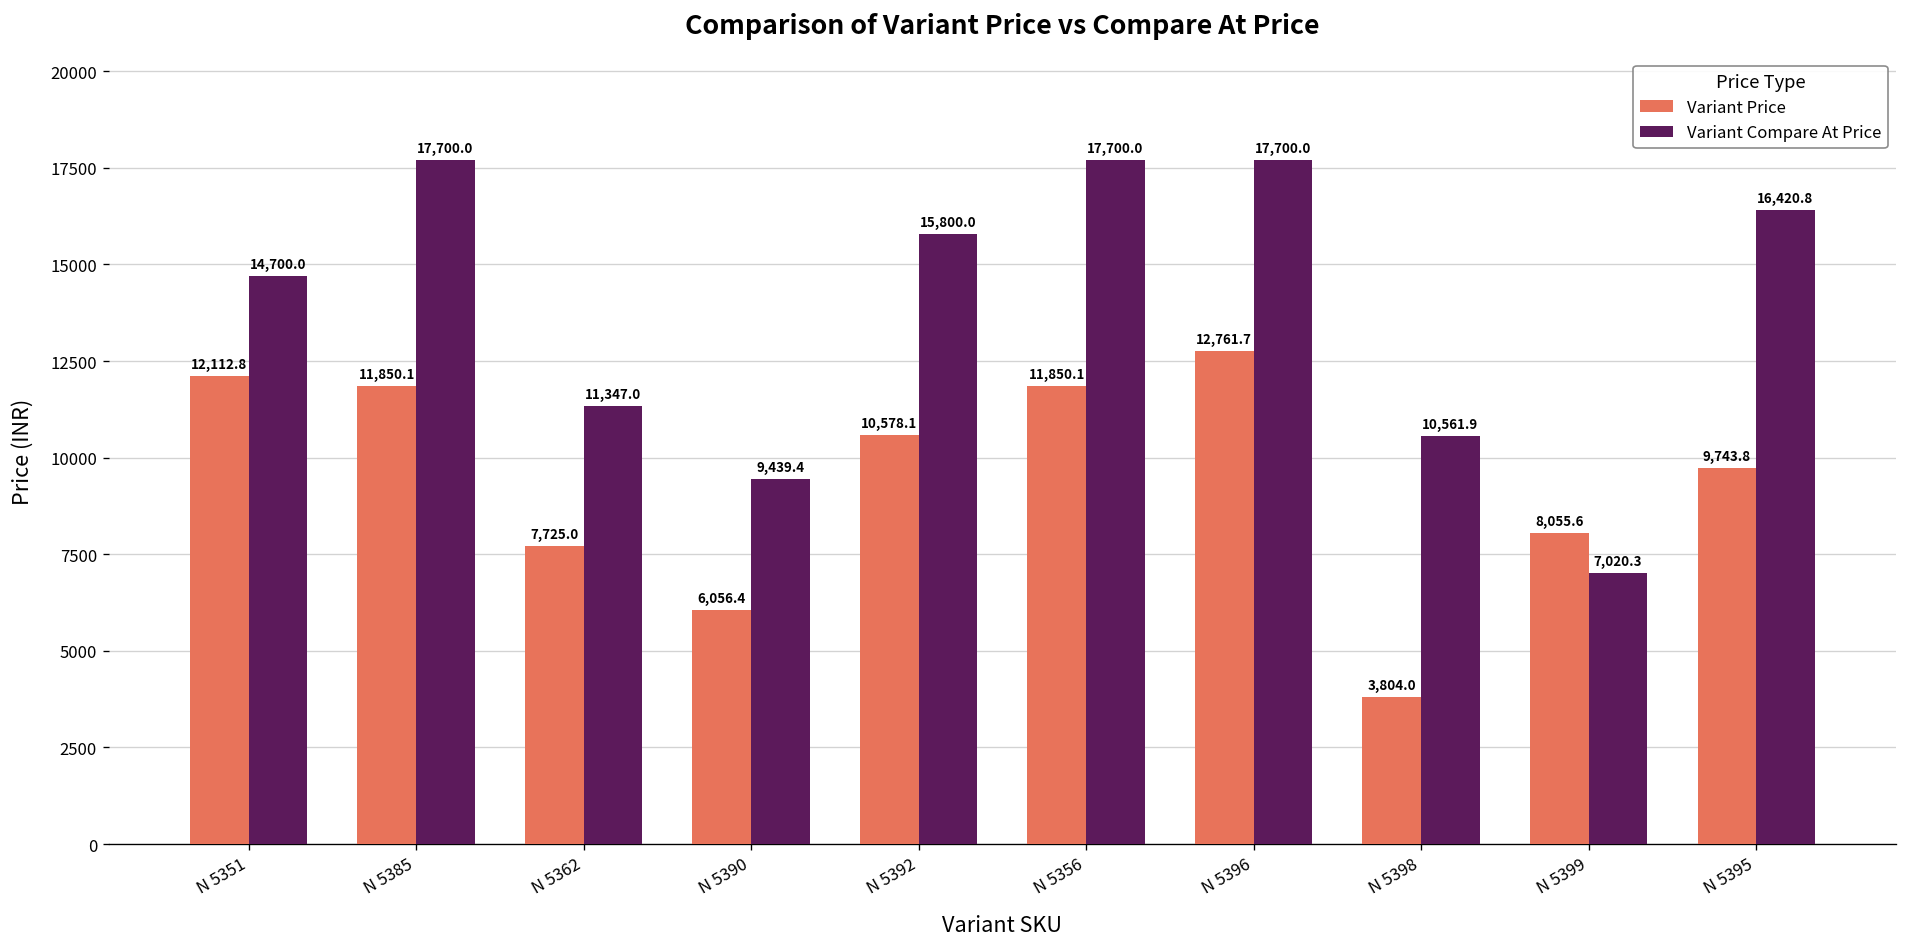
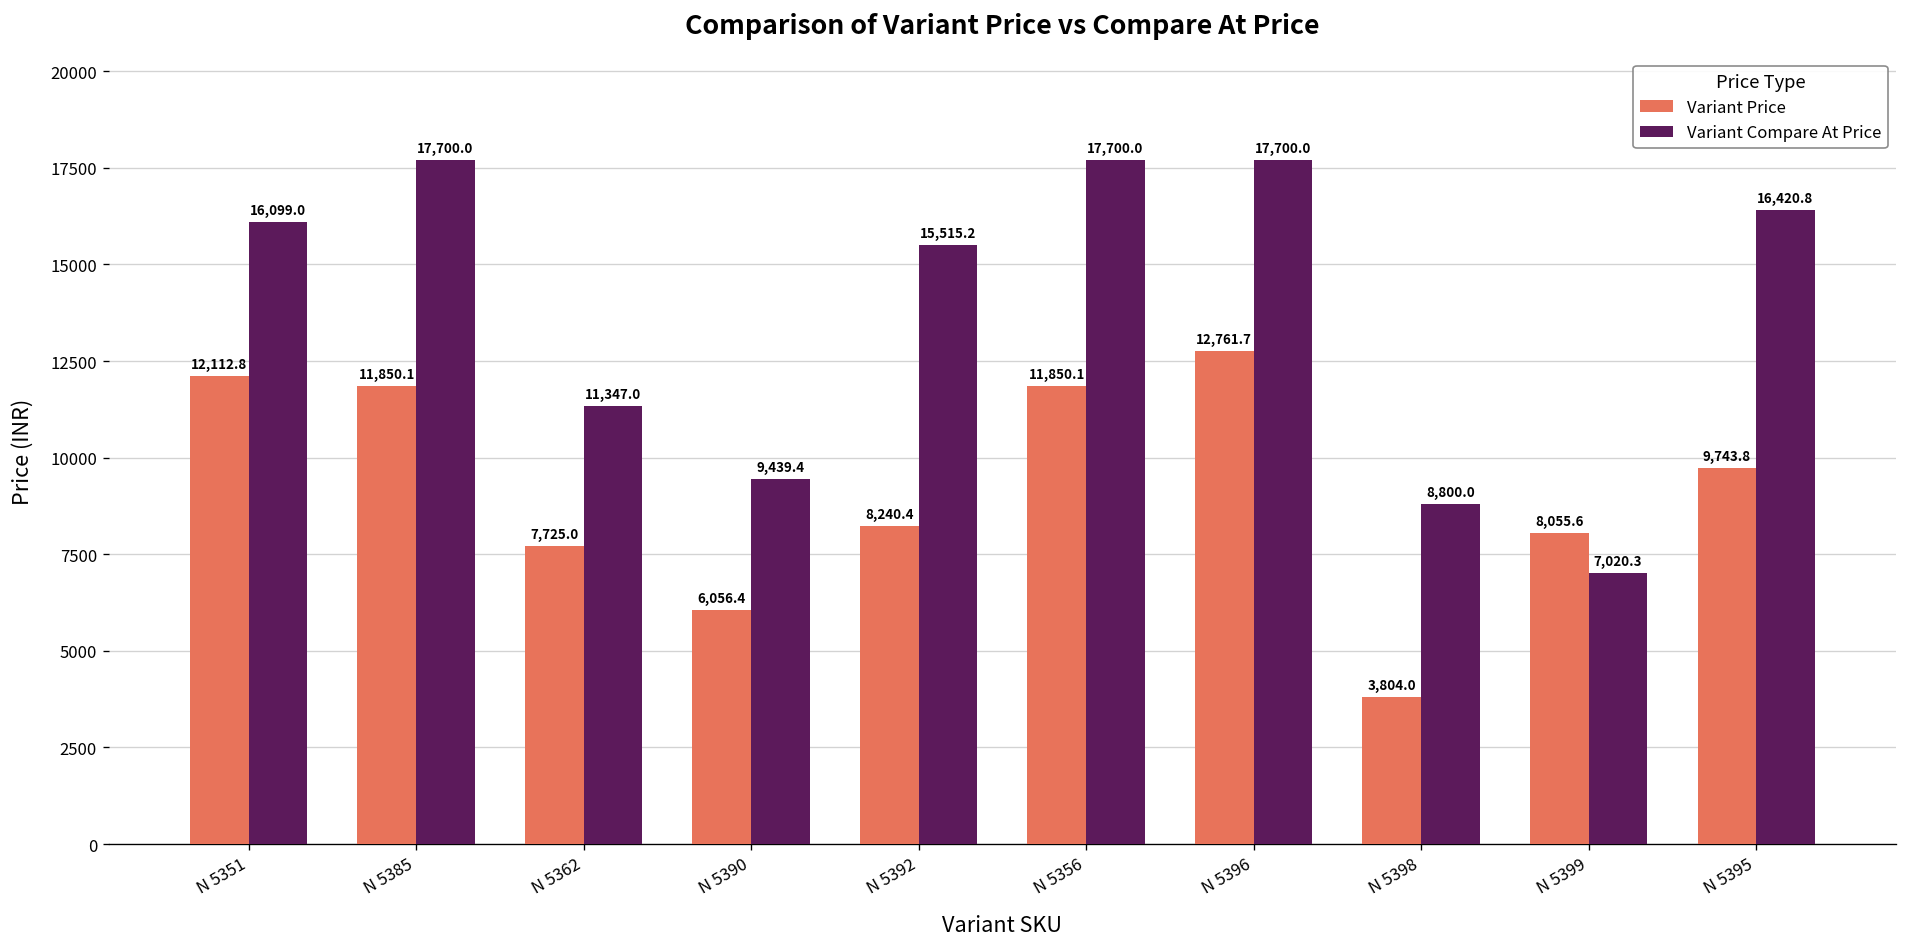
Variant Compare At Price, N 5351: 14,700.0 -> 16,099.0
Variant Price, N 5392: 10,578.1 -> 8,240.4
Variant Compare At Price, N 5392: 15,800.0 -> 15,515.2
Variant Compare At Price, N 5398: 10,561.9 -> 8,800.0
